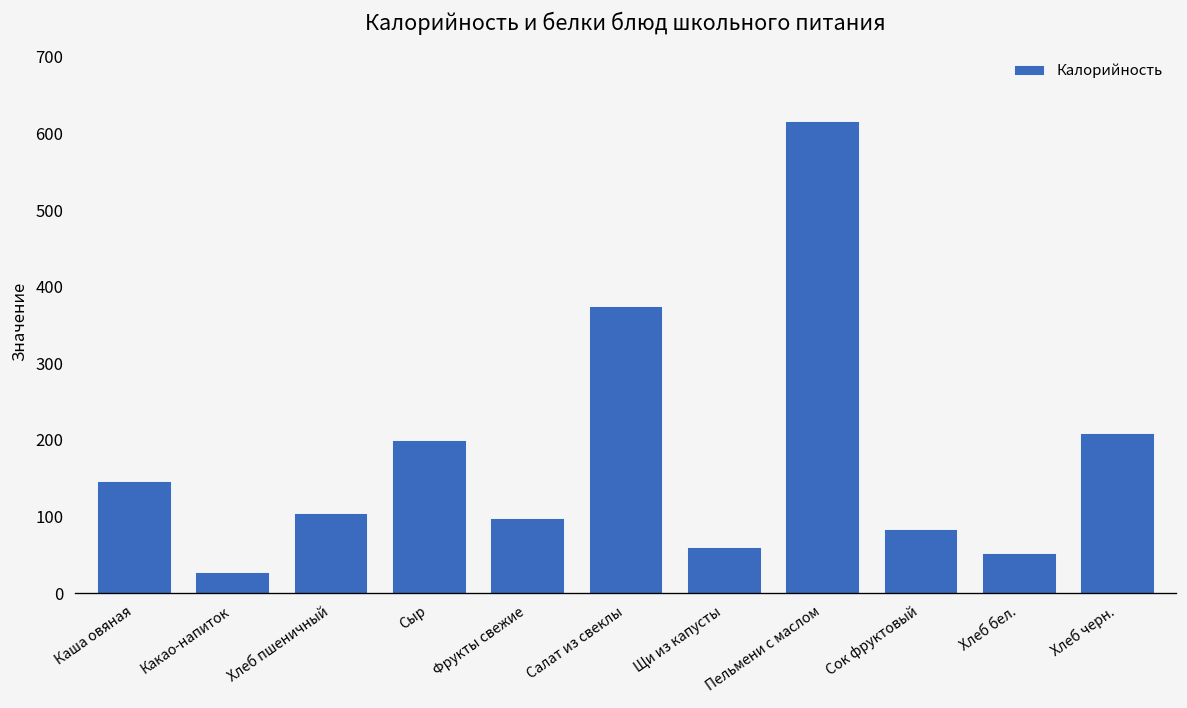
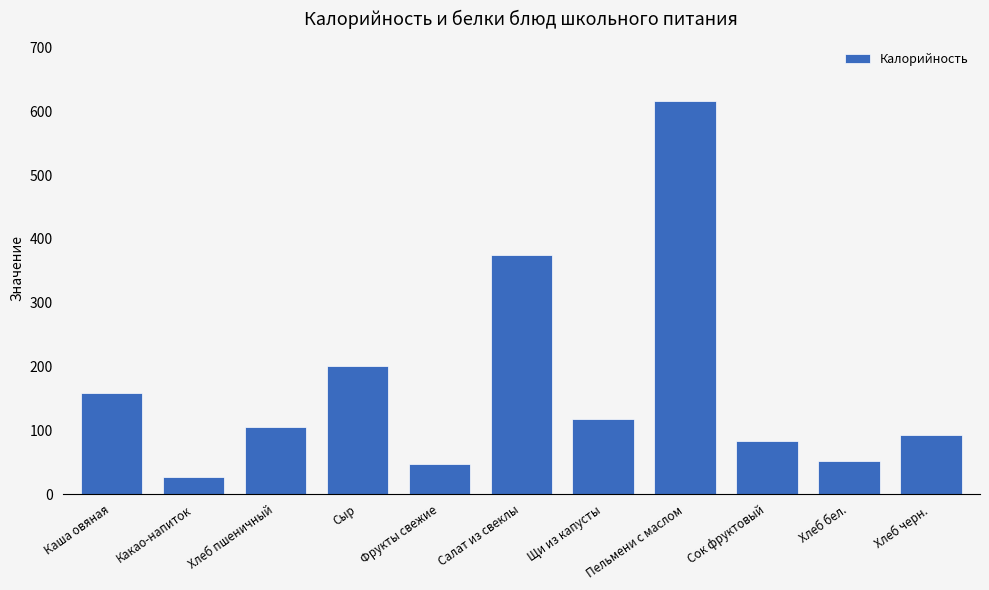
Каша овяная: 150 -> 160
Фрукты свежие: 100 -> 50
Щи из капусты: 60 -> 120
Хлеб черн.: 210 -> 90
